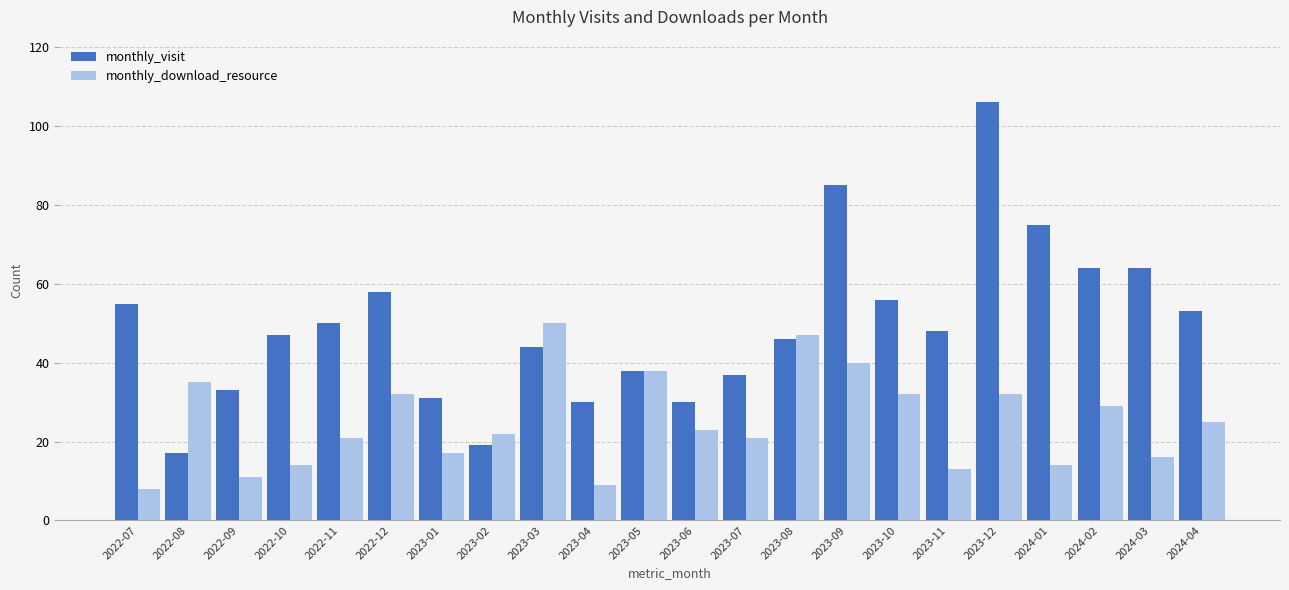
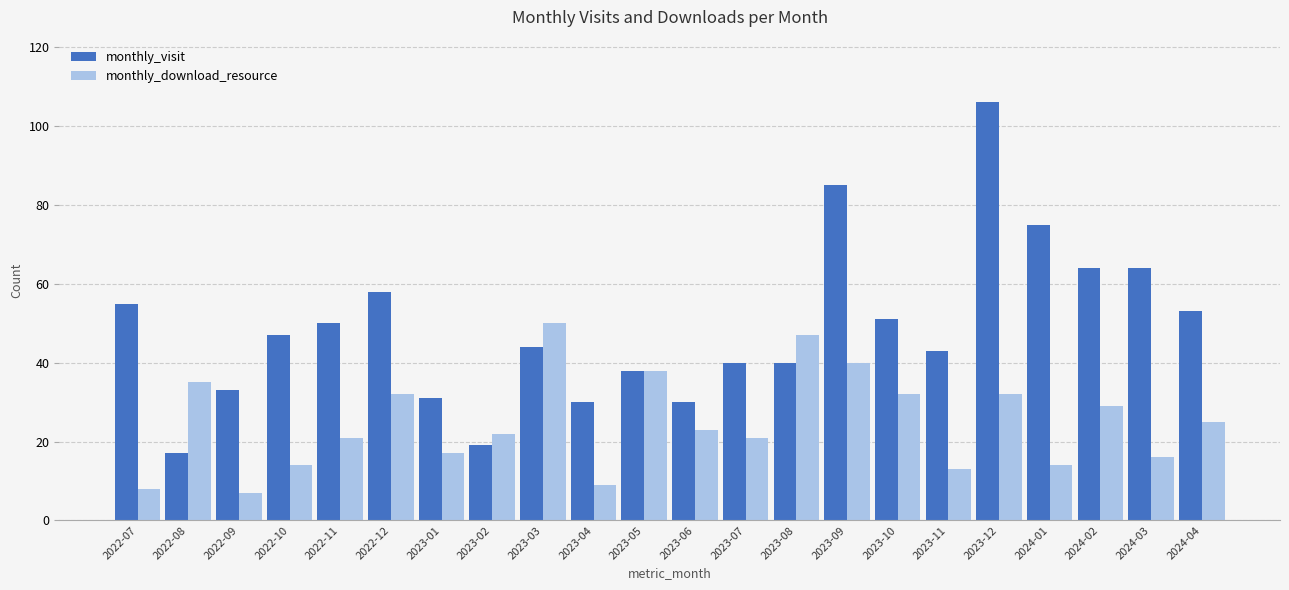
monthly_download_resource, 2022-09: 11 -> 7
monthly_visit, 2023-07: 37 -> 40
monthly_visit, 2023-08: 46 -> 40
monthly_visit, 2023-10: 56 -> 51
monthly_visit, 2023-11: 48 -> 43
